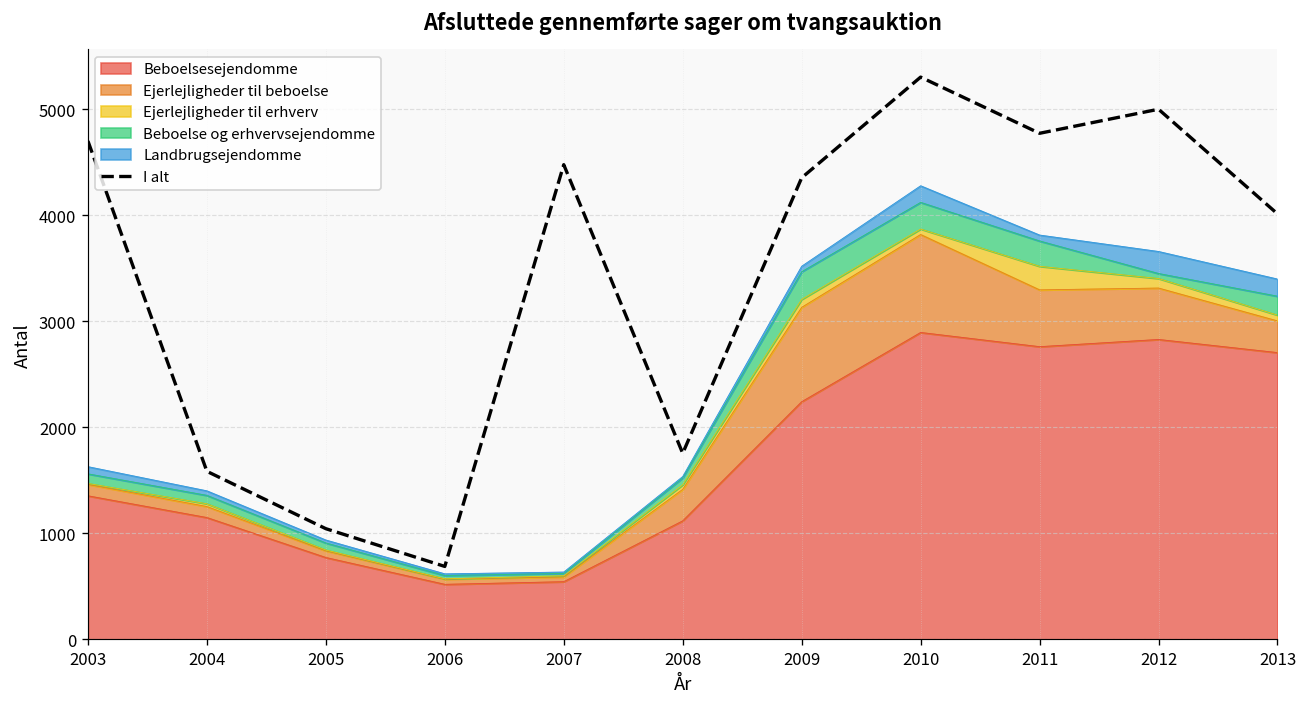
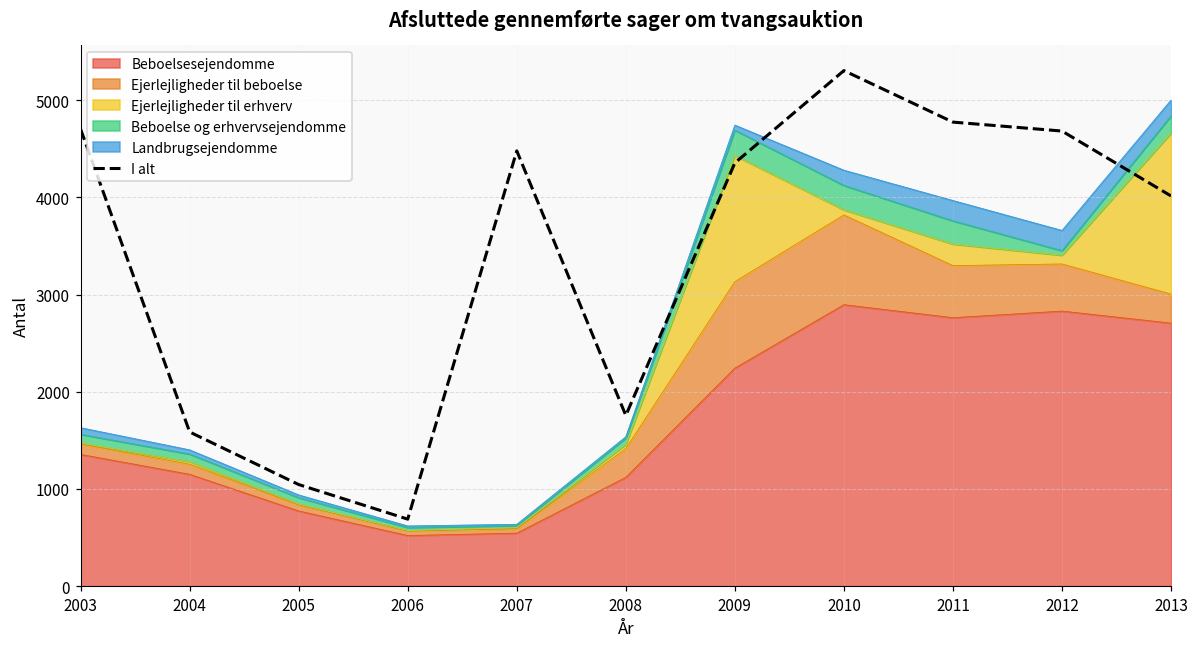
Ejerlejligheder til erhverv, 2009: 100 -> 1300
Landbrugsejendomme, 2011: 100 -> 200
I alt, 2012: 5000 -> 4700
Ejerlejligheder til erhverv, 2013: 100 -> 1700
